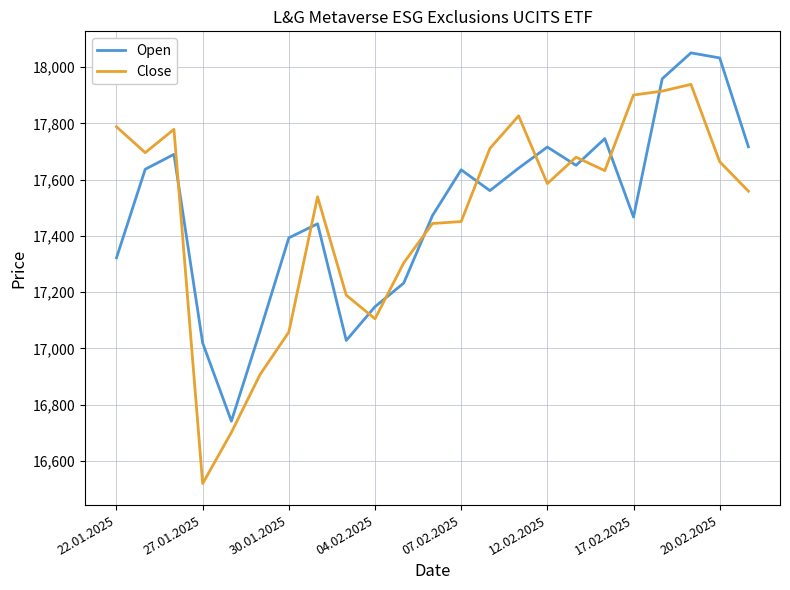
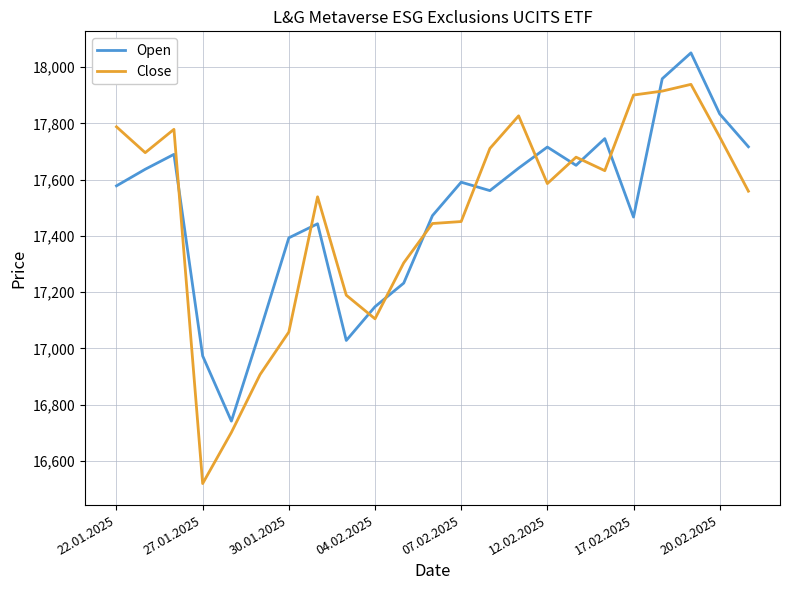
Open, 22.01.2025: 17,320 -> 17,580
Open, 27.01.2025: 17,020 -> 16,970
Open, 07.02.2025: 17,640 -> 17,590
Open, 20.02.2025: 18,030 -> 17,830
Close, 20.02.2025: 17,660 -> 17,750
